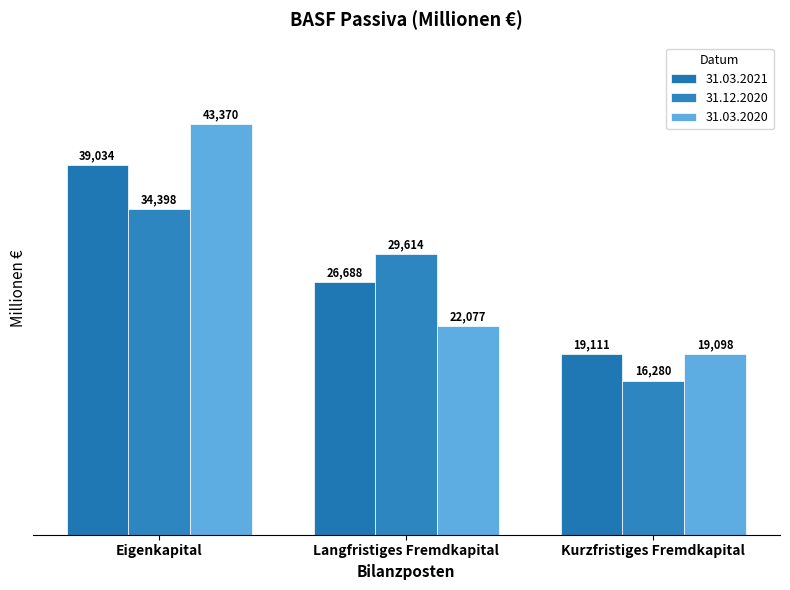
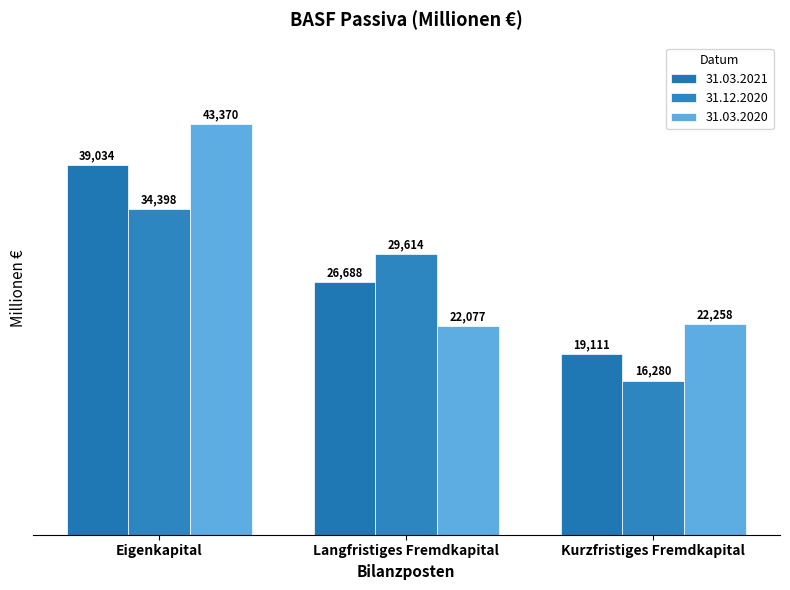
31.03.2020, Kurzfristiges Fremdkapital: 19,098 -> 22,258
